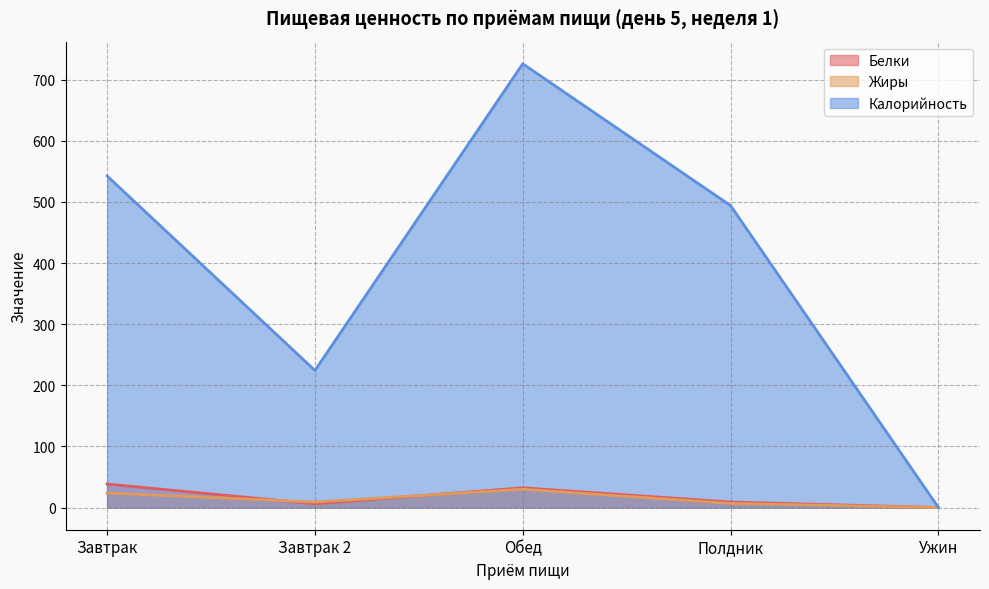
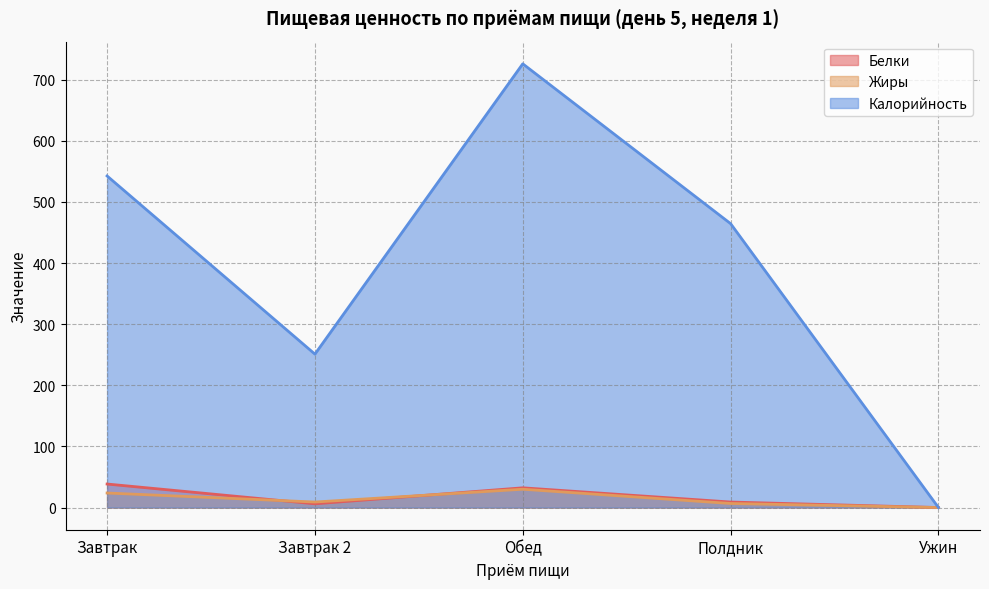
Калорийность, Завтрак 2: 220 -> 250
Калорийность, Полдник: 490 -> 460
